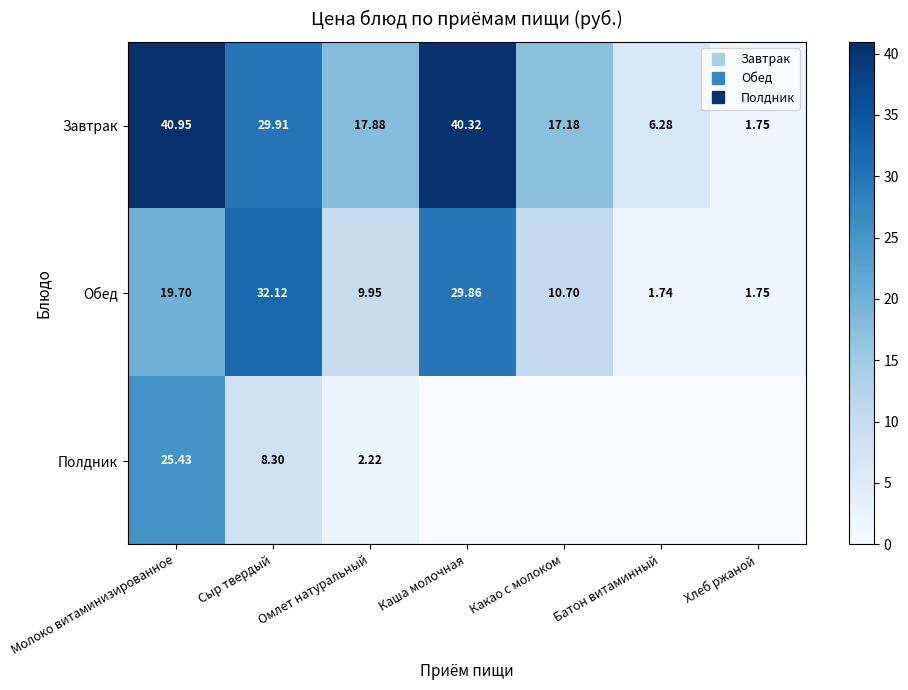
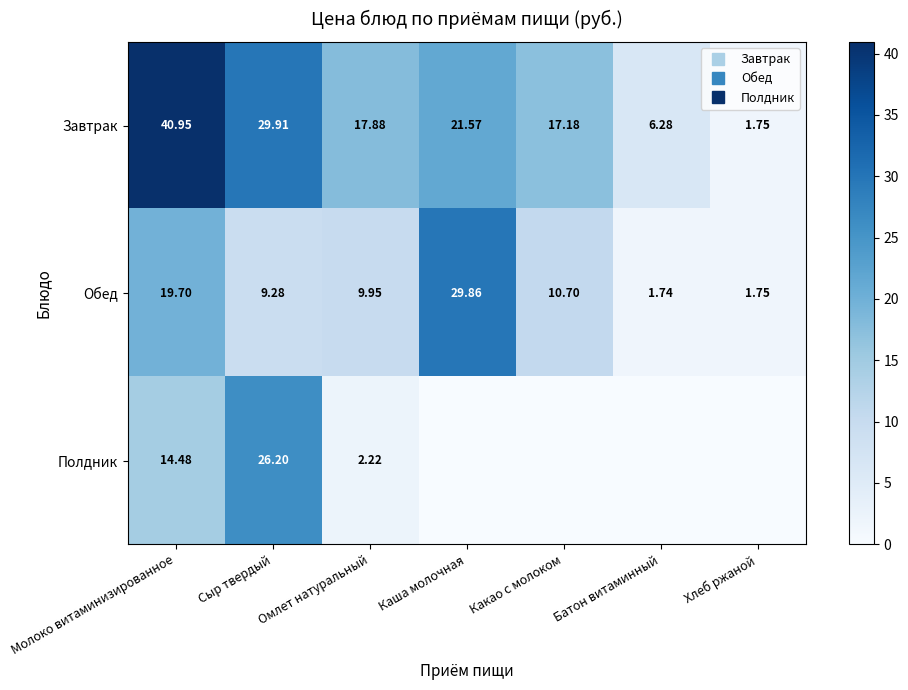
Завтрак, Каша молочная: 40.32 -> 21.57
Обед, Сыр твердый: 32.12 -> 9.28
Полдник, Молоко витаминизированное: 25.43 -> 14.48
Полдник, Сыр твердый: 8.30 -> 26.20
